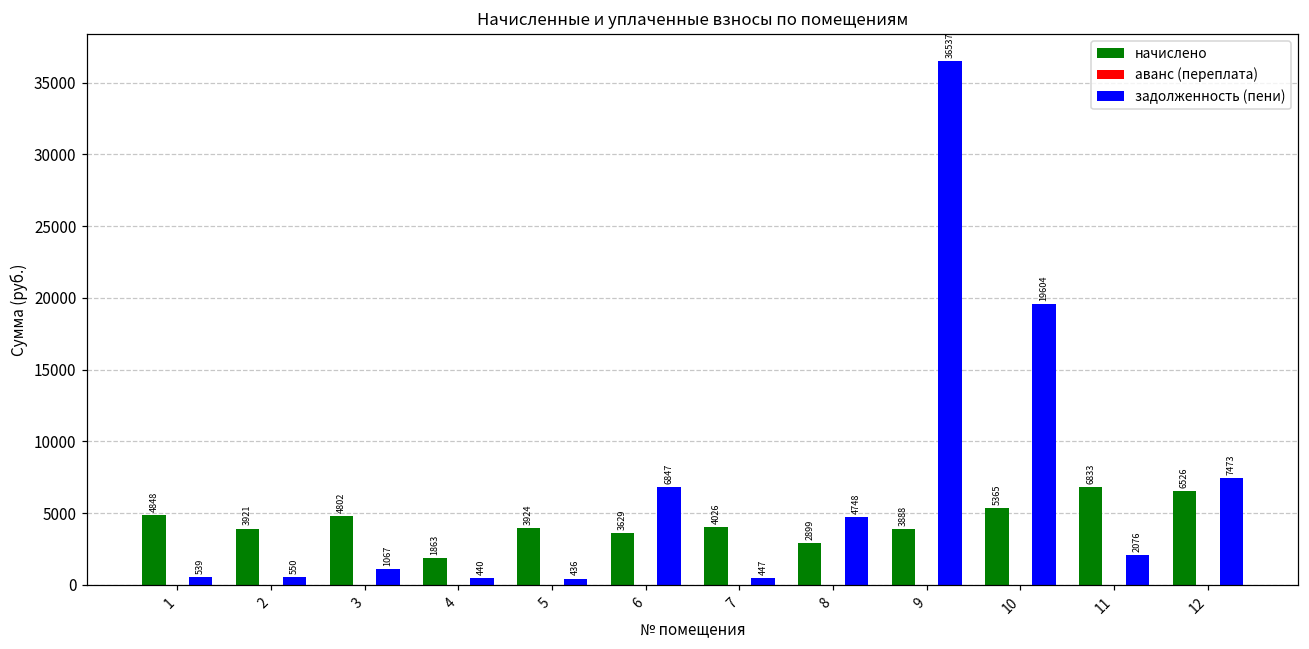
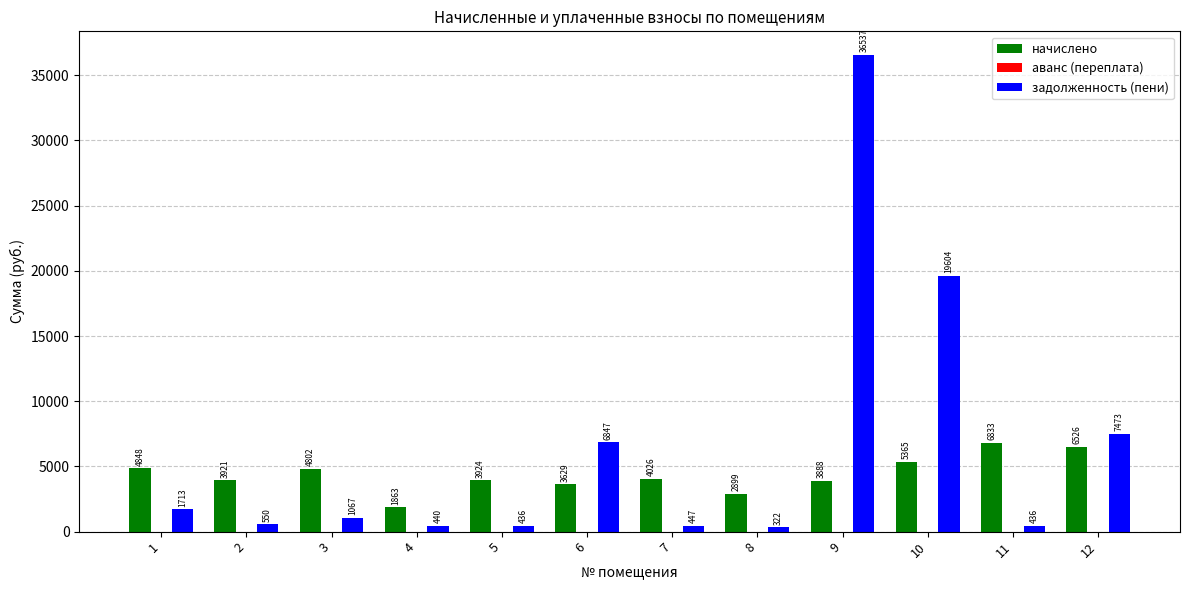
задолженность (пени), 1: 539 -> 1713
задолженность (пени), 8: 4748 -> 322
задолженность (пени), 11: 2076 -> 436
